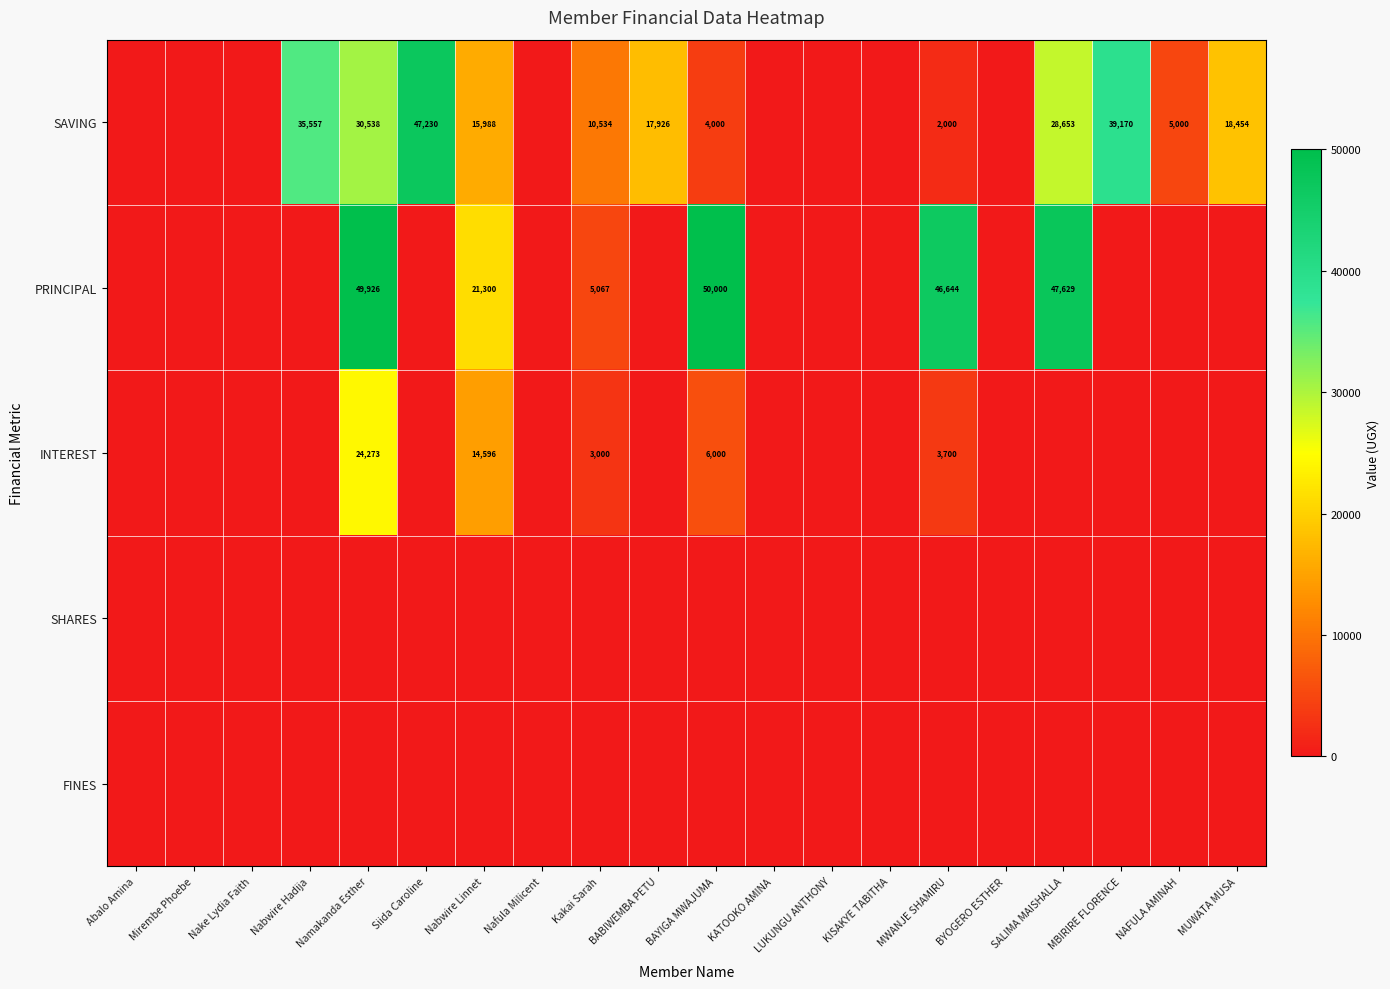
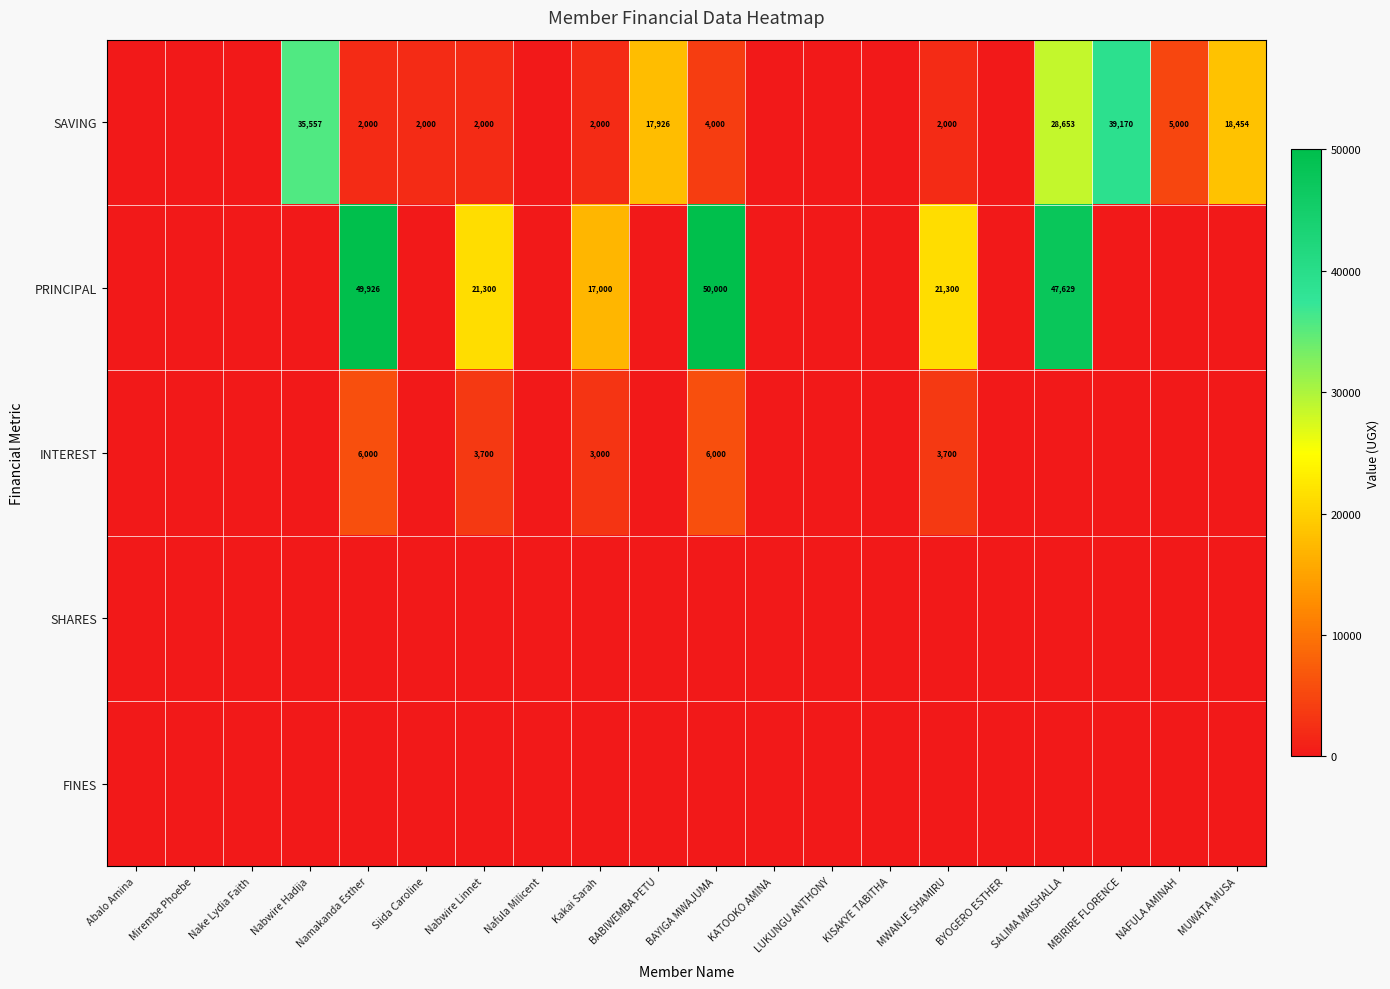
SAVING, Namakanda Esther: 30,538 -> 2,000
SAVING, Siida Caroline: 47,230 -> 2,000
SAVING, Nabwire Linnet: 15,988 -> 2,000
SAVING, Kakai Sarah: 10,534 -> 2,000
PRINCIPAL, Kakai Sarah: 5,067 -> 17,000
PRINCIPAL, MWANJE SHAMIRU: 46,644 -> 21,300
INTEREST, Namakanda Esther: 24,273 -> 6,000
INTEREST, Nabwire Linnet: 14,596 -> 3,700
